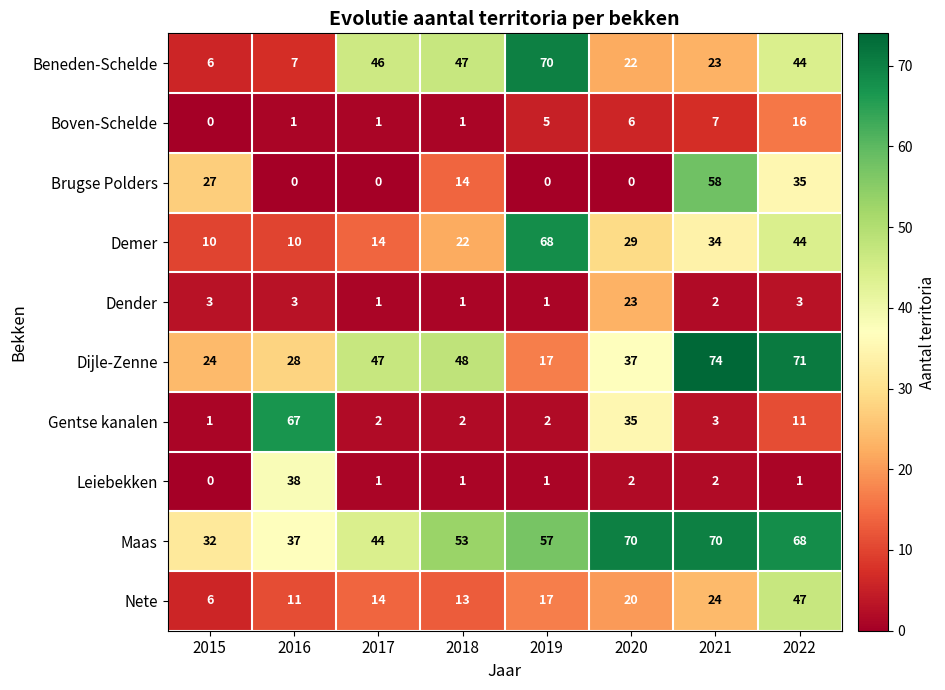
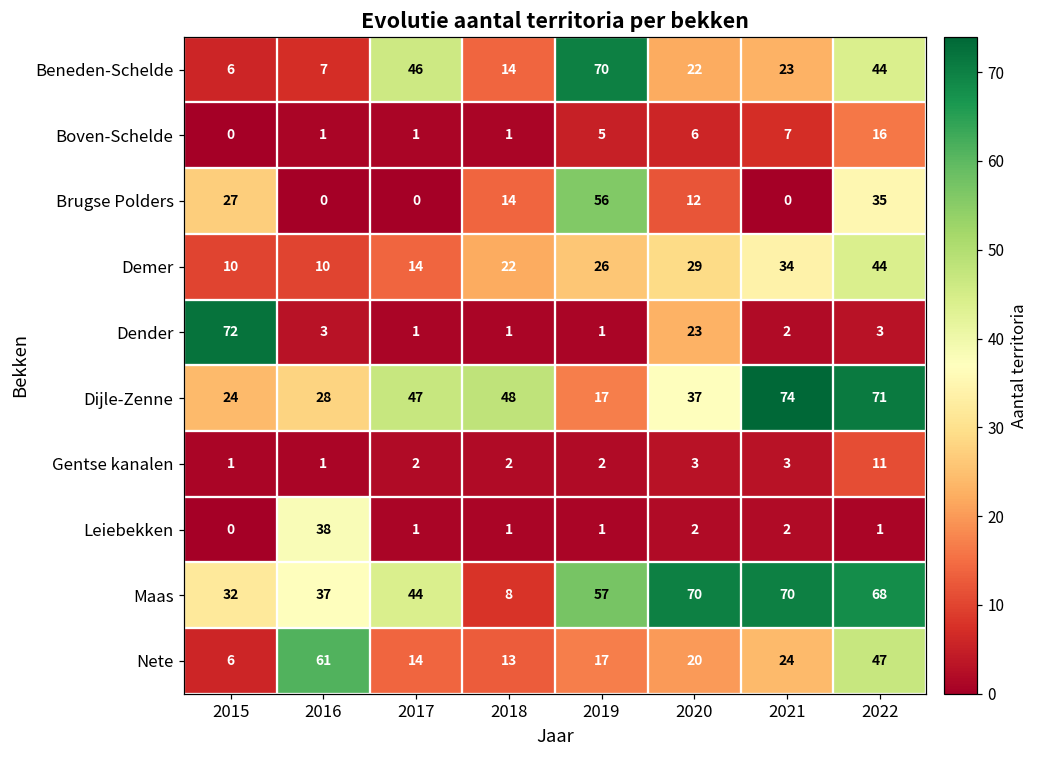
Beneden-Schelde, 2018: 47 -> 14
Brugse Polders, 2019: 0 -> 56
Brugse Polders, 2020: 0 -> 12
Brugse Polders, 2021: 58 -> 0
Demer, 2019: 68 -> 26
Dender, 2015: 3 -> 72
Gentse kanalen, 2016: 67 -> 1
Gentse kanalen, 2020: 35 -> 3
Maas, 2018: 53 -> 8
Nete, 2016: 11 -> 61
